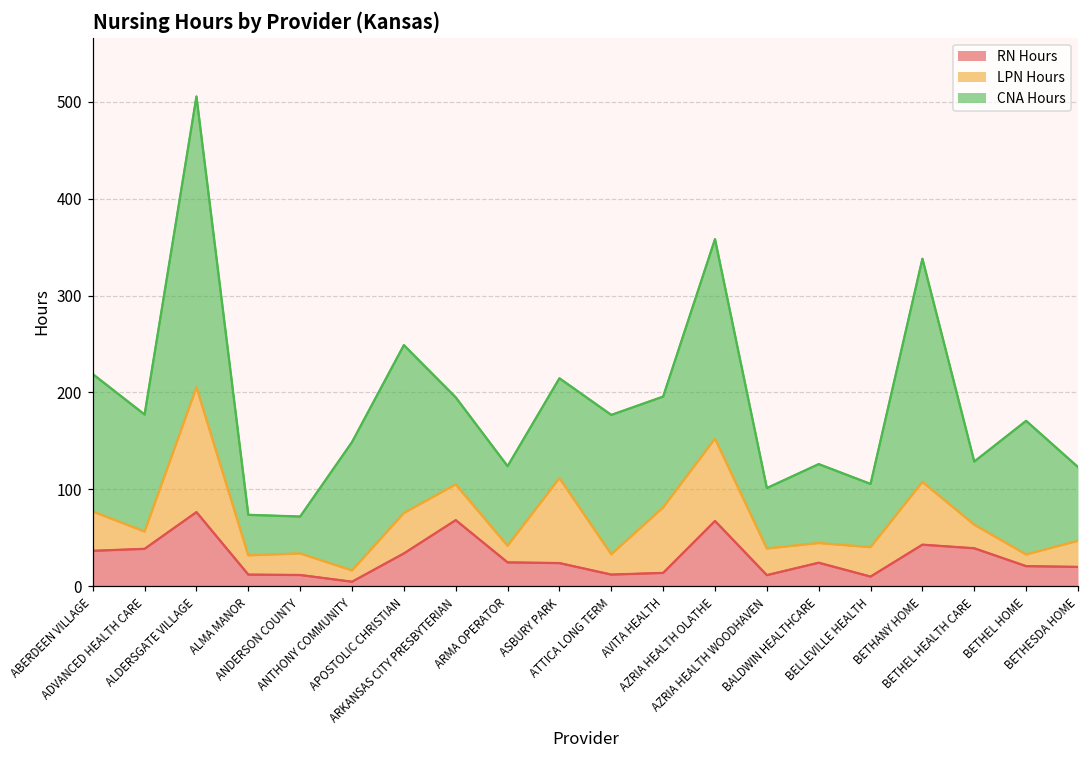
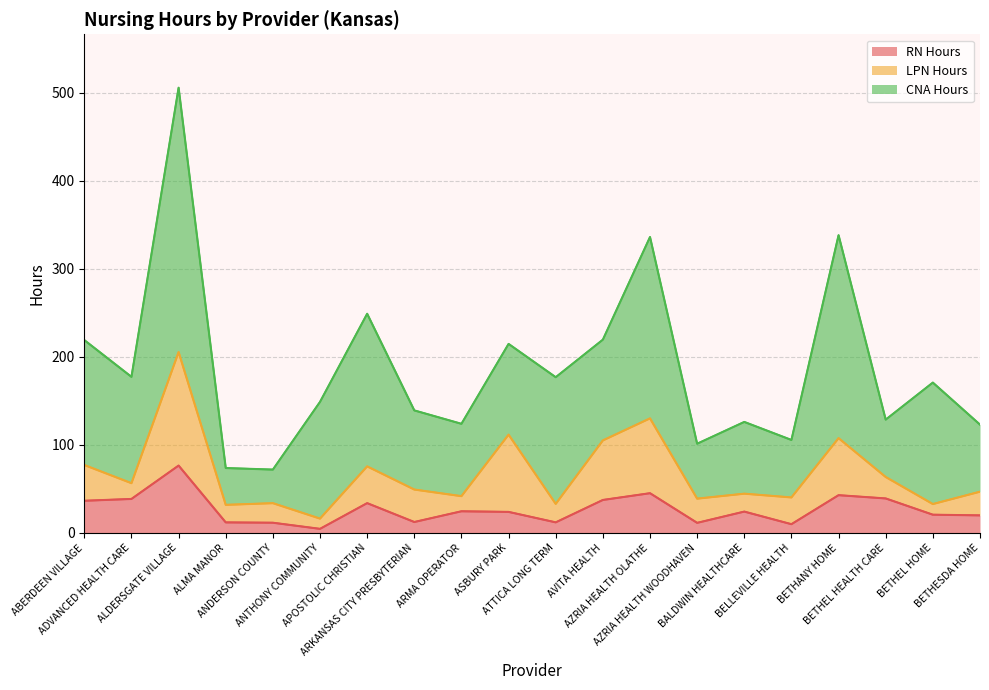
RN Hours, ARKANSAS CITY PRESBYTERIAN: 70 -> 10
RN Hours, AVITA HEALTH: 10 -> 40
RN Hours, AZRIA HEALTH OLATHE: 70 -> 50
